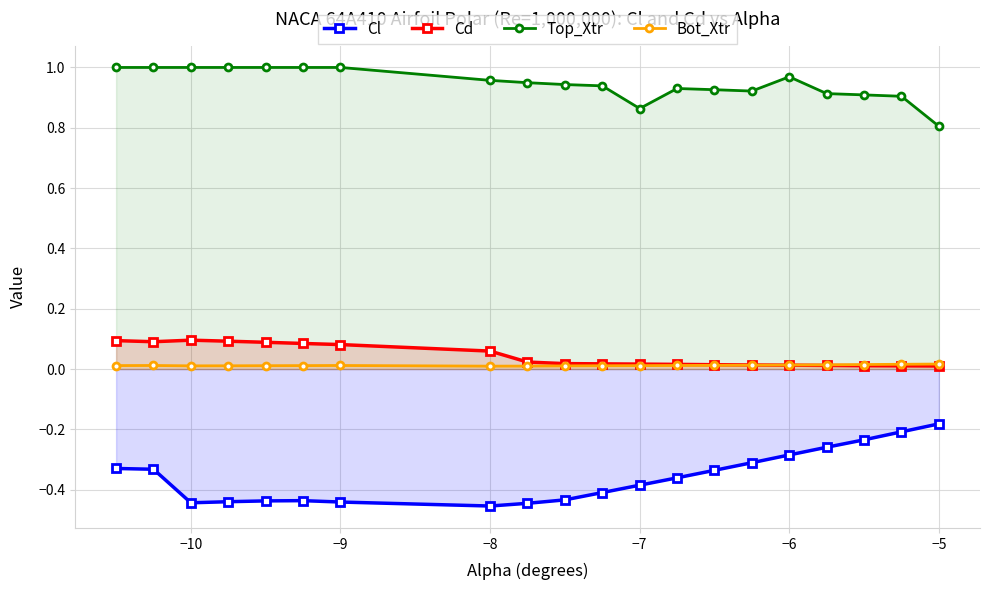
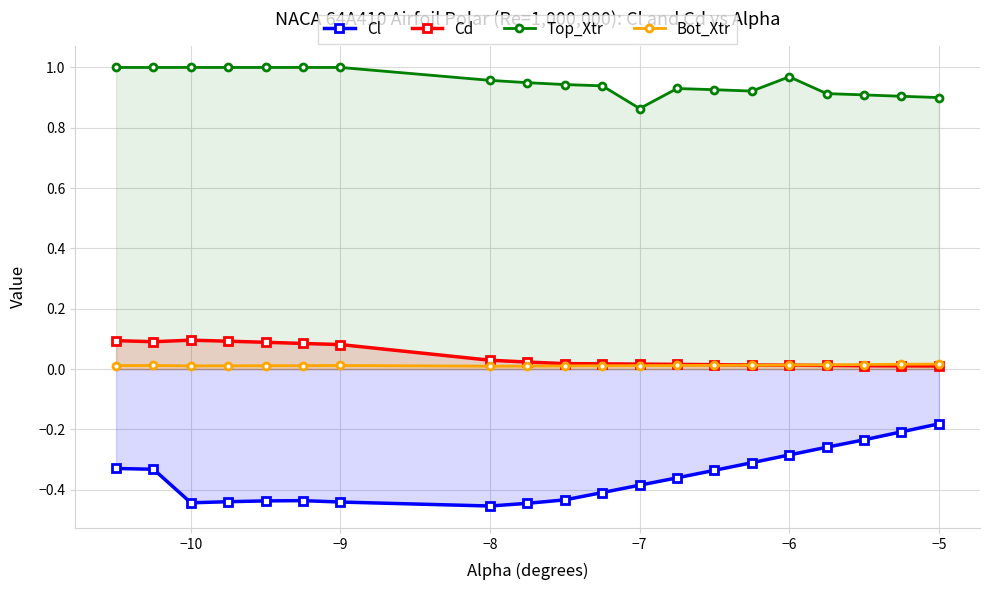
Cd, −8: 0.06 -> 0.03
Top_Xtr, −5: 0.81 -> 0.90
